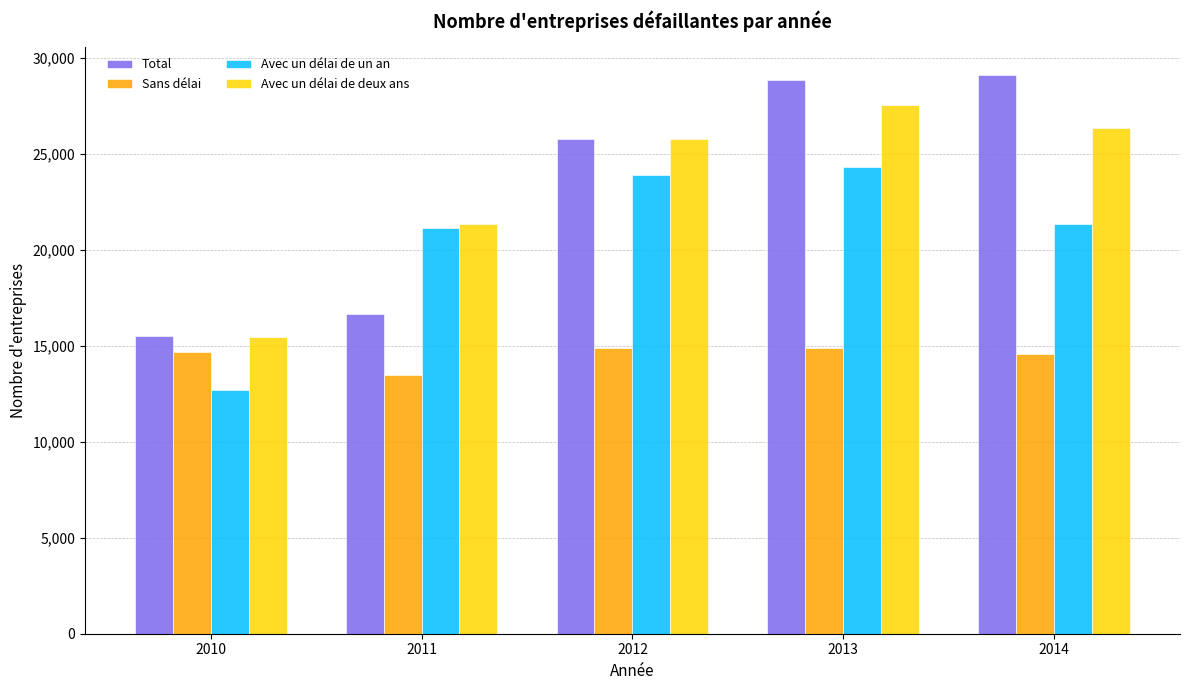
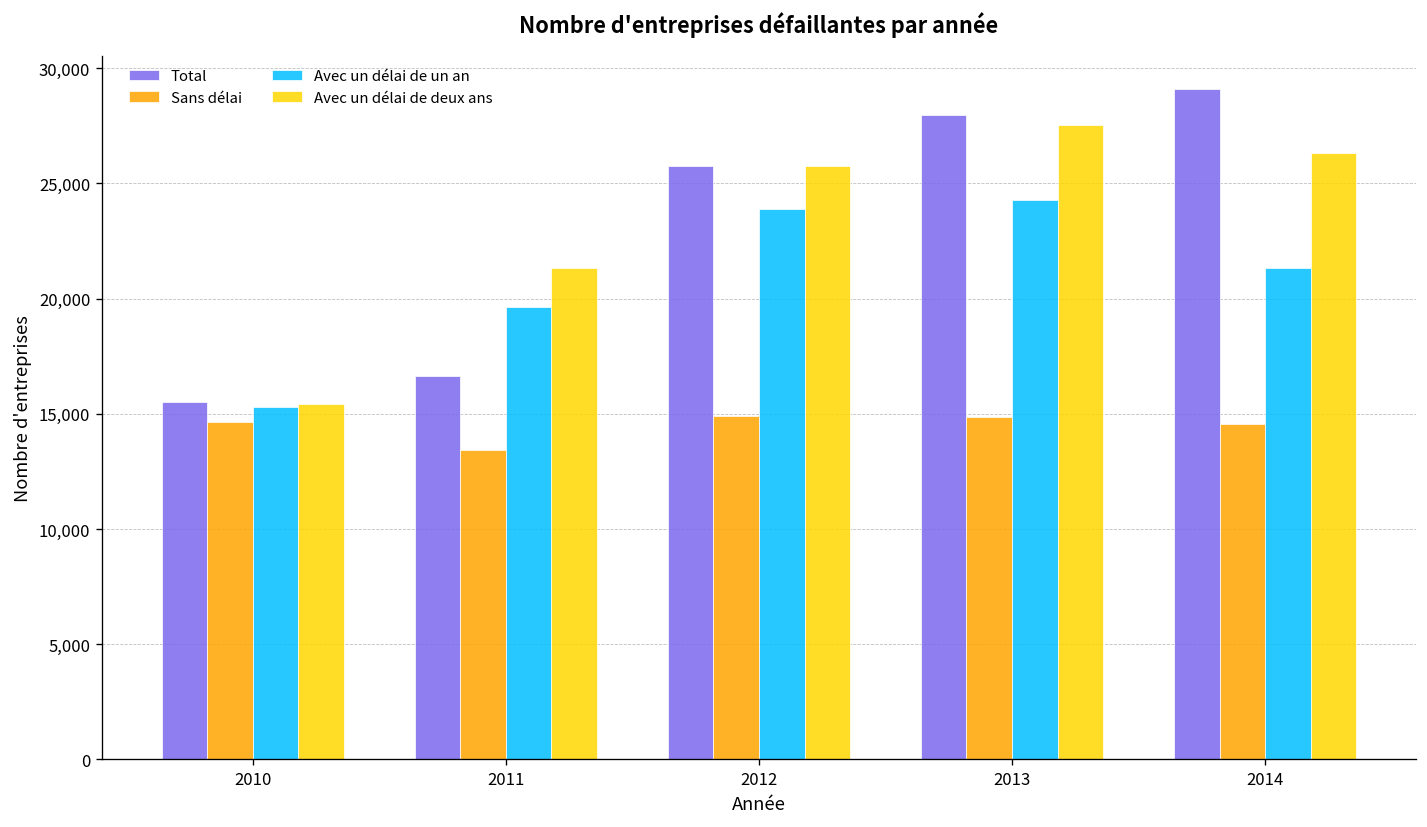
Avec un délai de un an, 2010: 12,700 -> 15,300
Avec un délai de un an, 2011: 21,200 -> 19,700
Total, 2013: 28,900 -> 28,000
